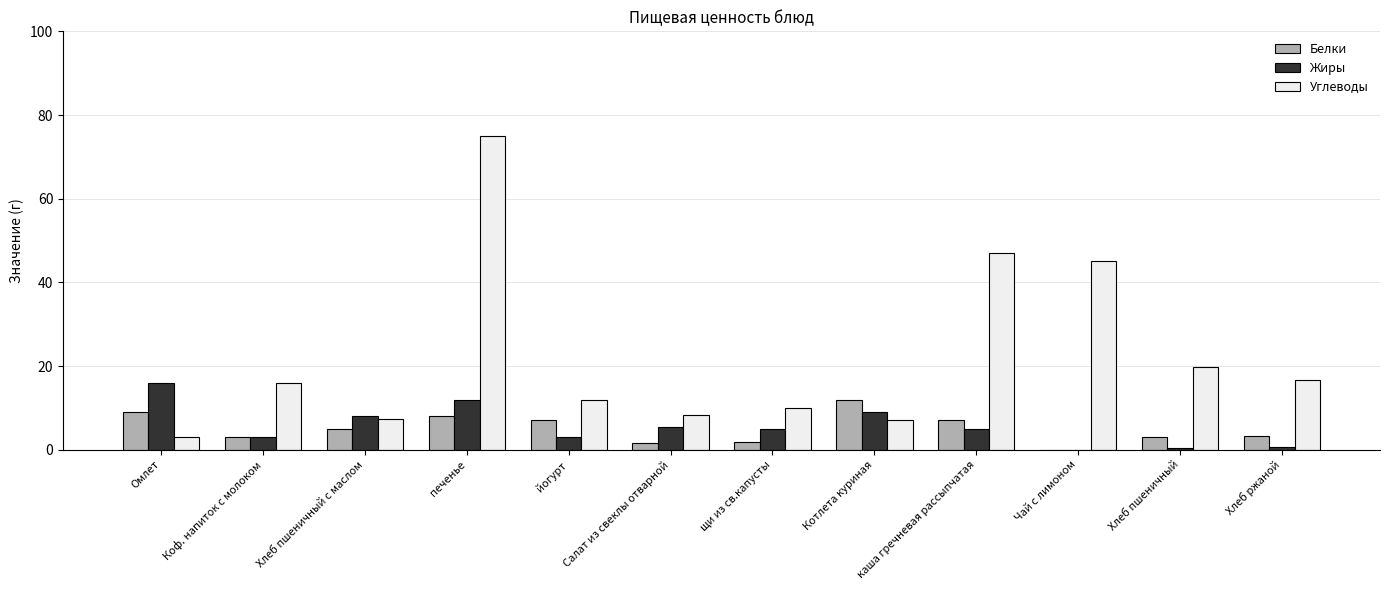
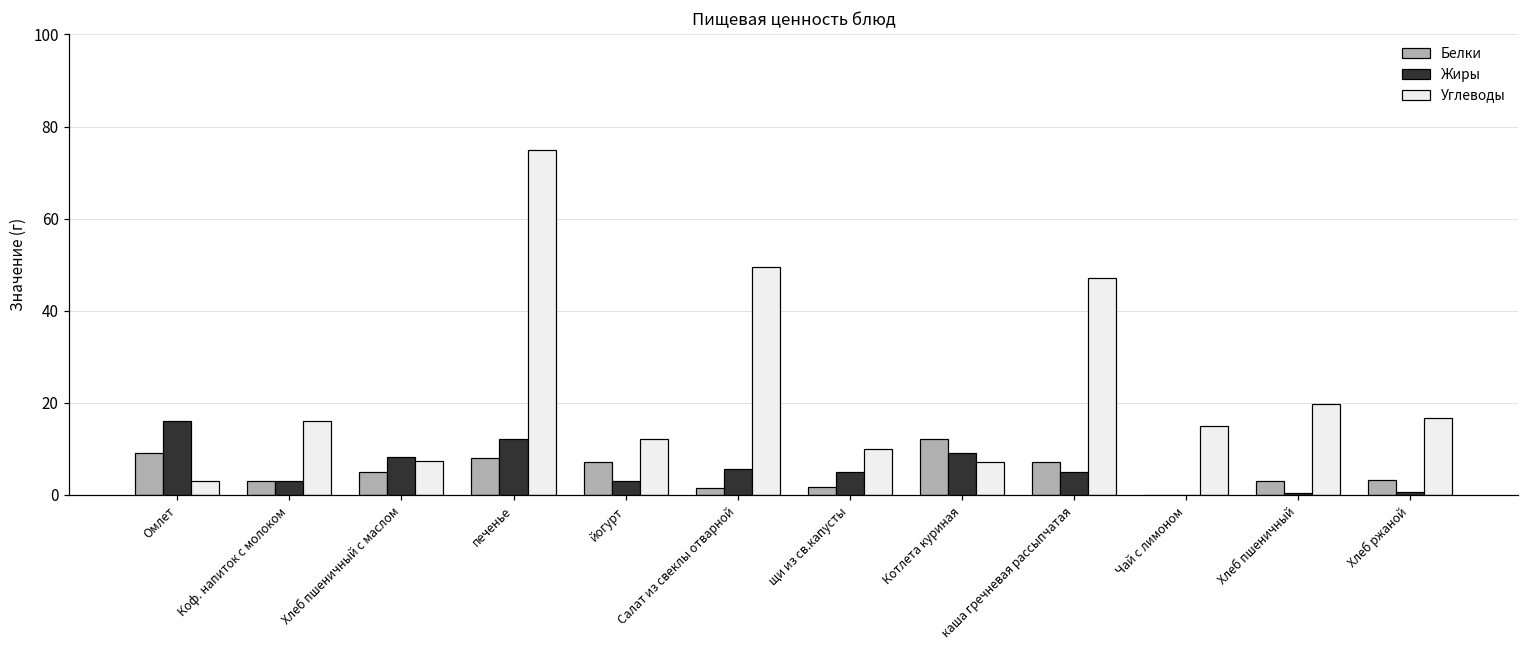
Углеводы, Салат из свеклы отварной: 8 -> 49
Углеводы, Чай с лимоном: 45 -> 15
